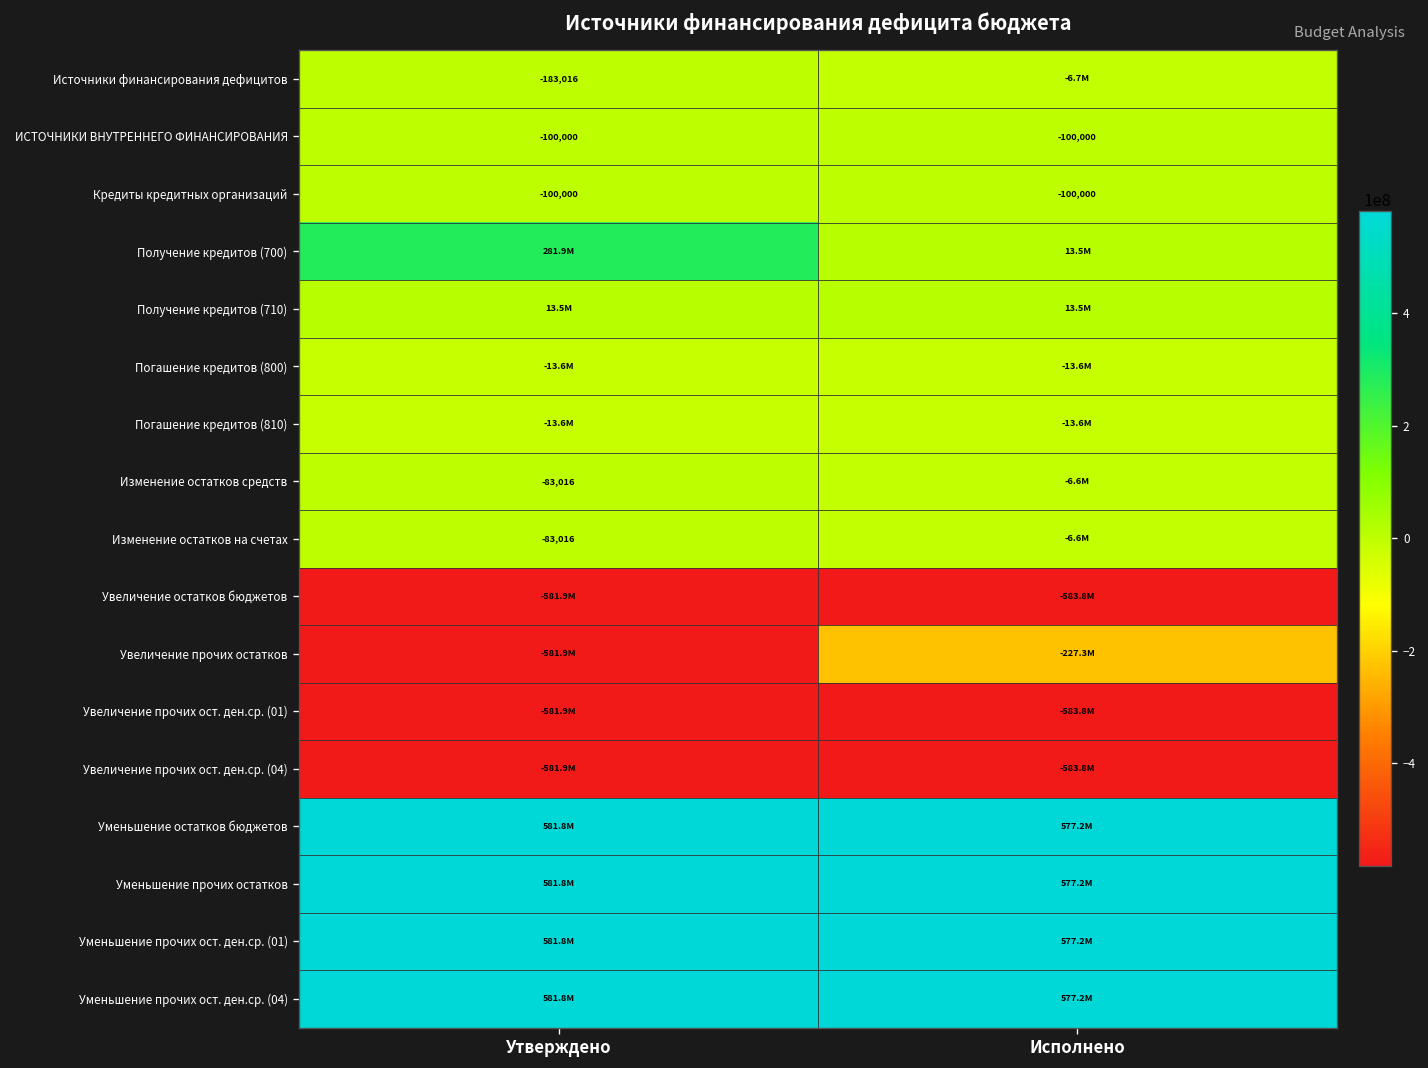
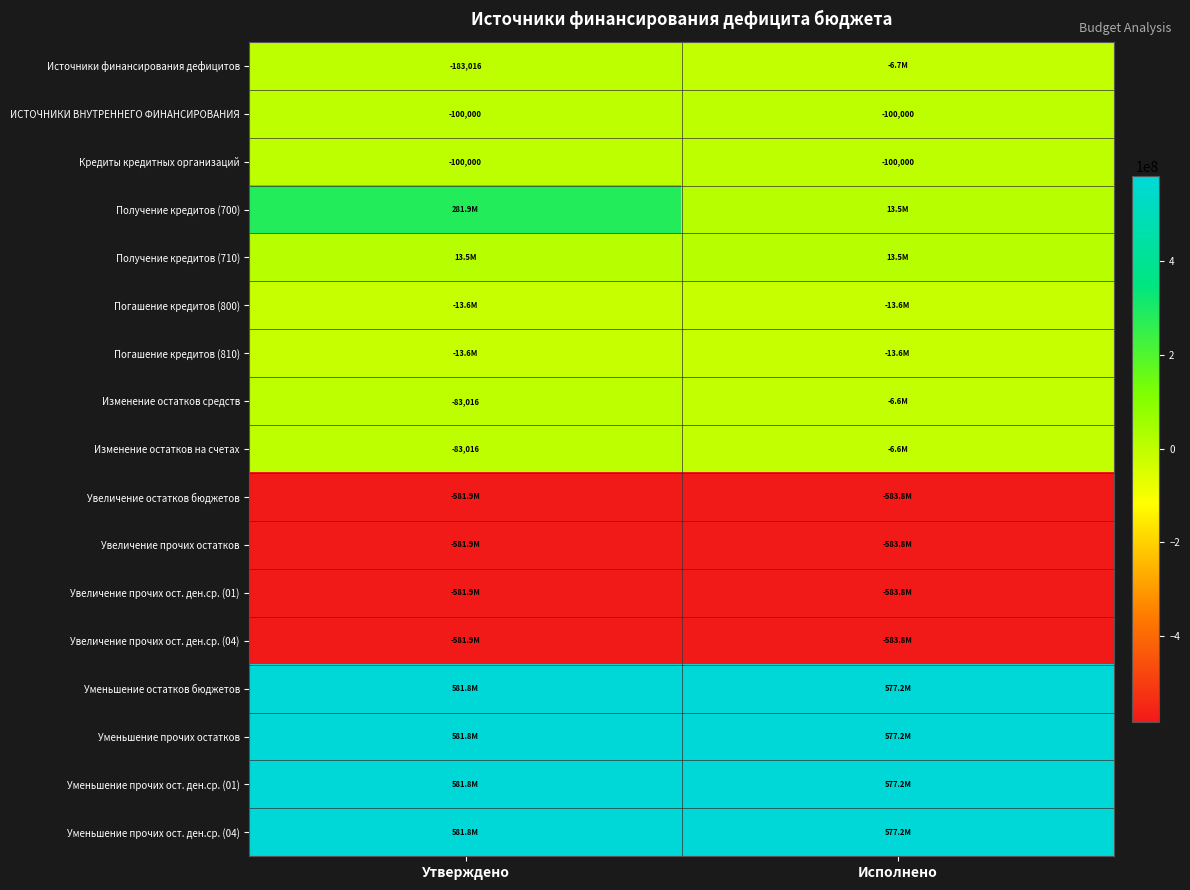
Увеличение прочих остатков, Исполнено: -227.3M -> -583.8M
